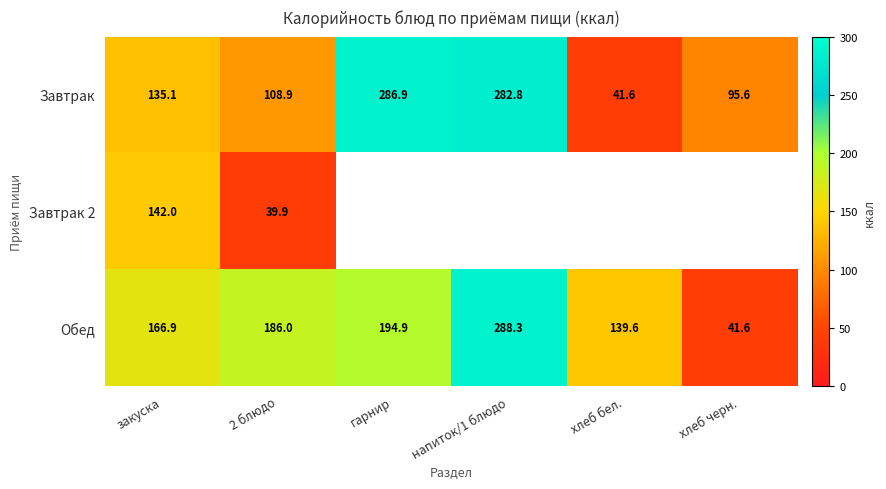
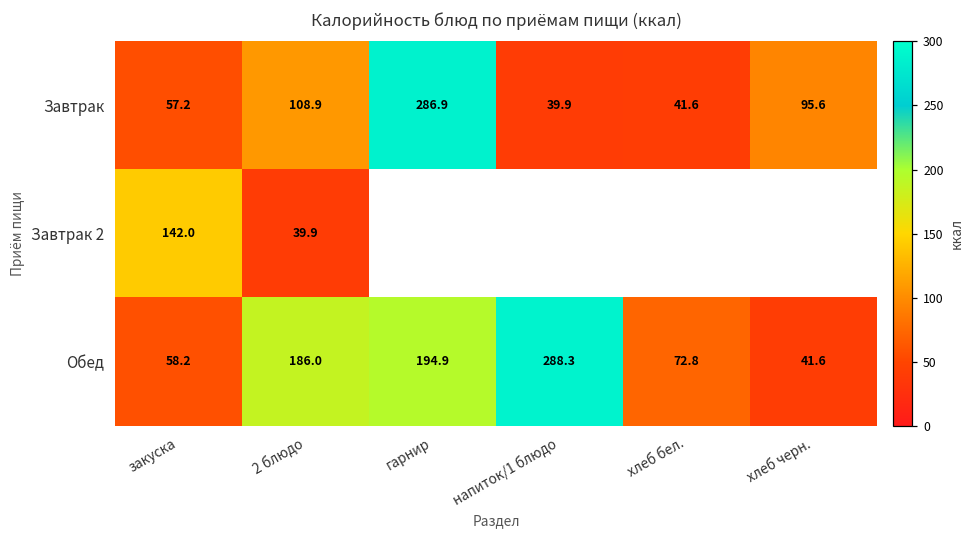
Завтрак, закуска: 135.1 -> 57.2
Завтрак, напиток/1 блюдо: 282.8 -> 39.9
Обед, закуска: 166.9 -> 58.2
Обед, хлеб бел.: 139.6 -> 72.8
